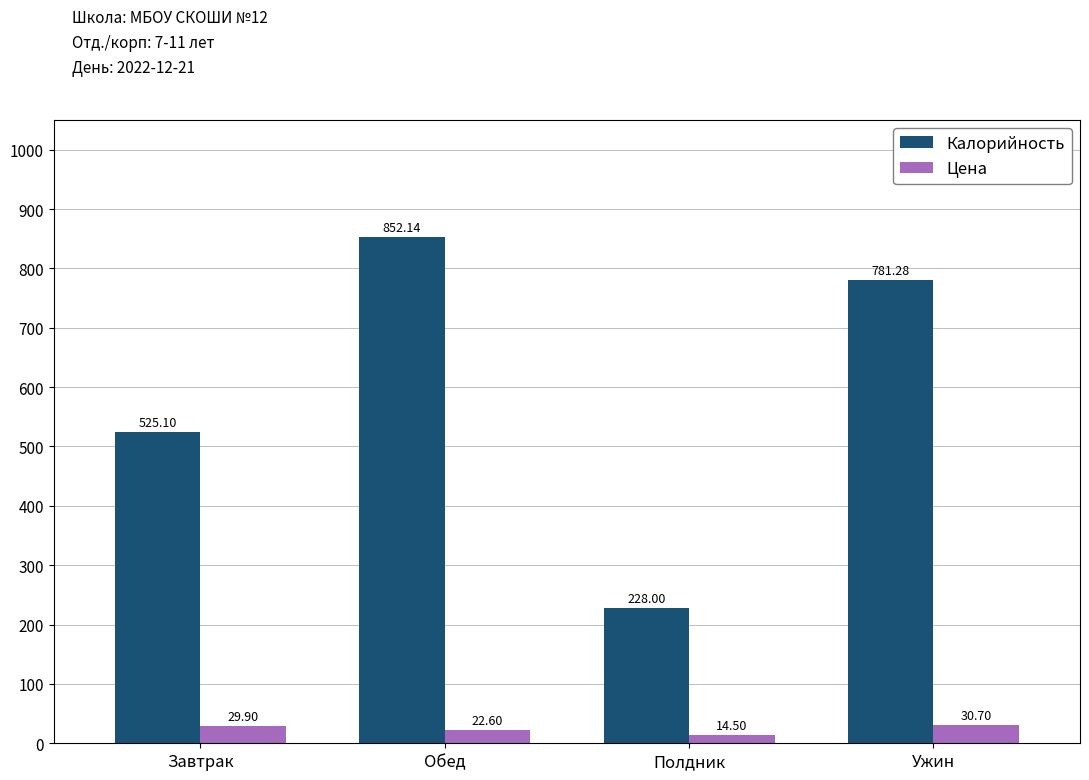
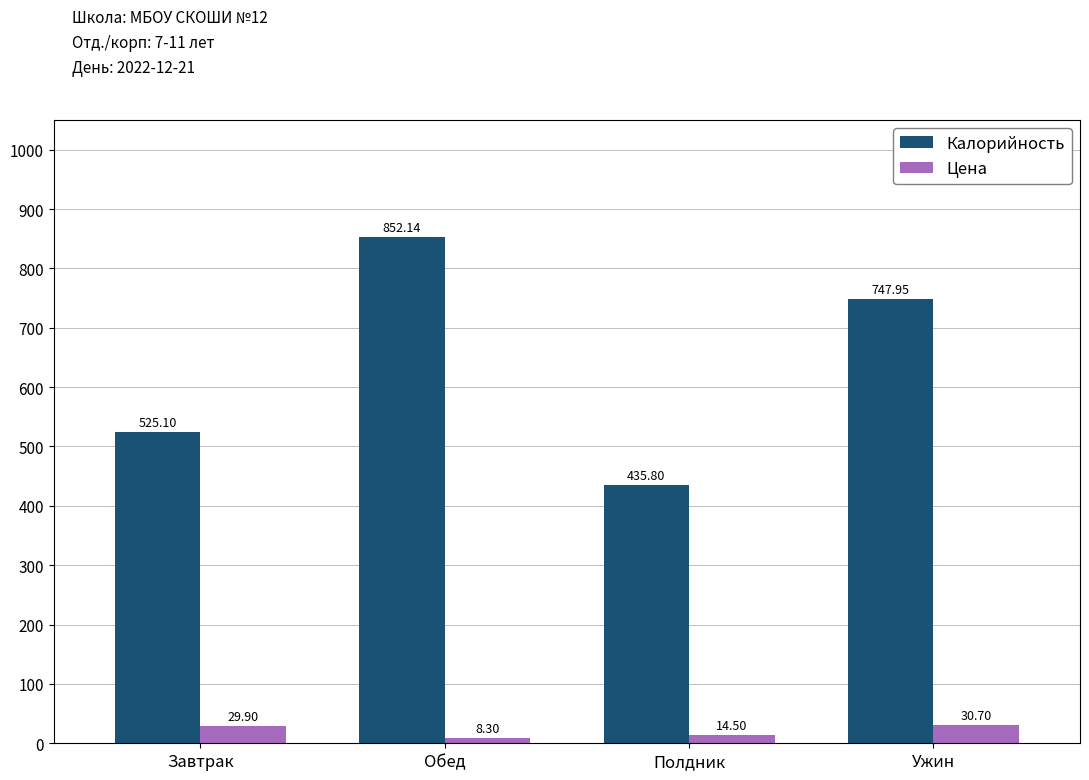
Цена, Обед: 22.60 -> 8.30
Калорийность, Полдник: 228.00 -> 435.80
Калорийность, Ужин: 781.28 -> 747.95
